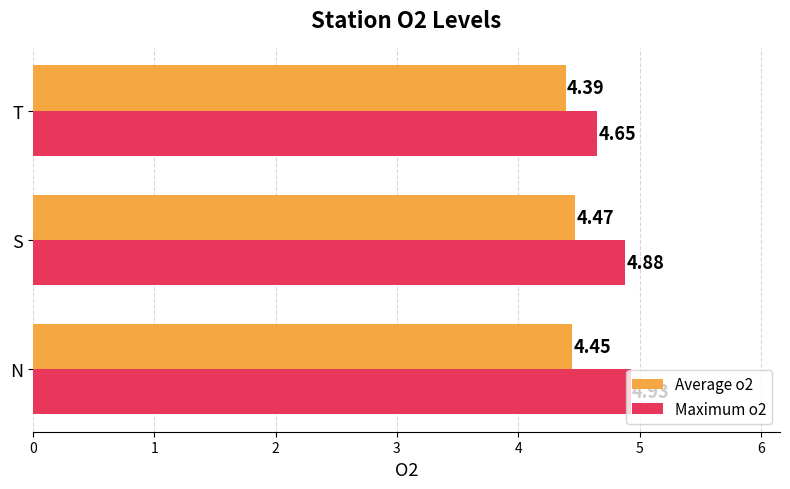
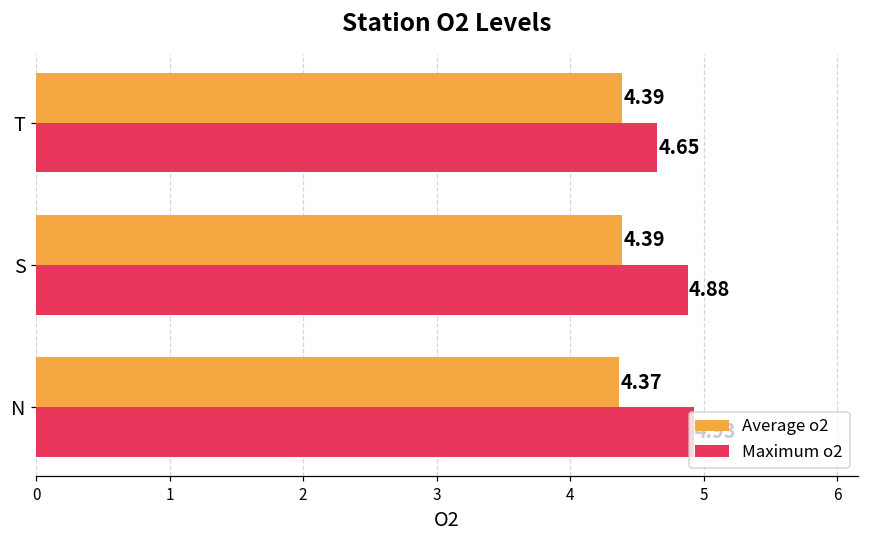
Average o2, S: 4.47 -> 4.39
Average o2, N: 4.45 -> 4.37
